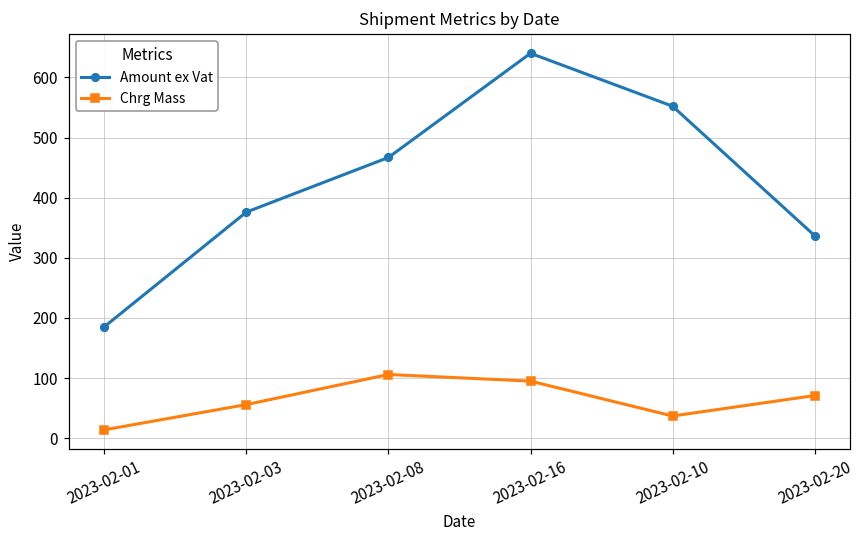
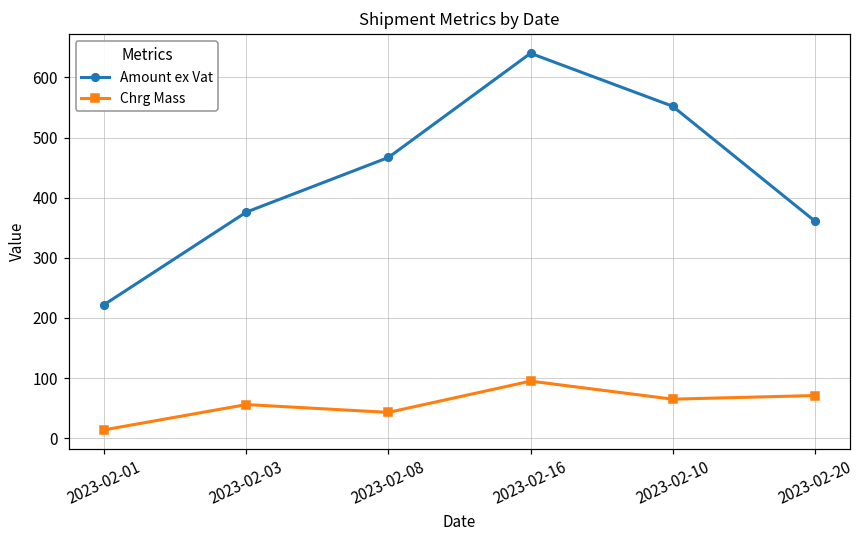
Amount ex Vat, 2023-02-01: 190 -> 220
Chrg Mass, 2023-02-08: 110 -> 40
Chrg Mass, 2023-02-10: 40 -> 70
Amount ex Vat, 2023-02-20: 340 -> 360
